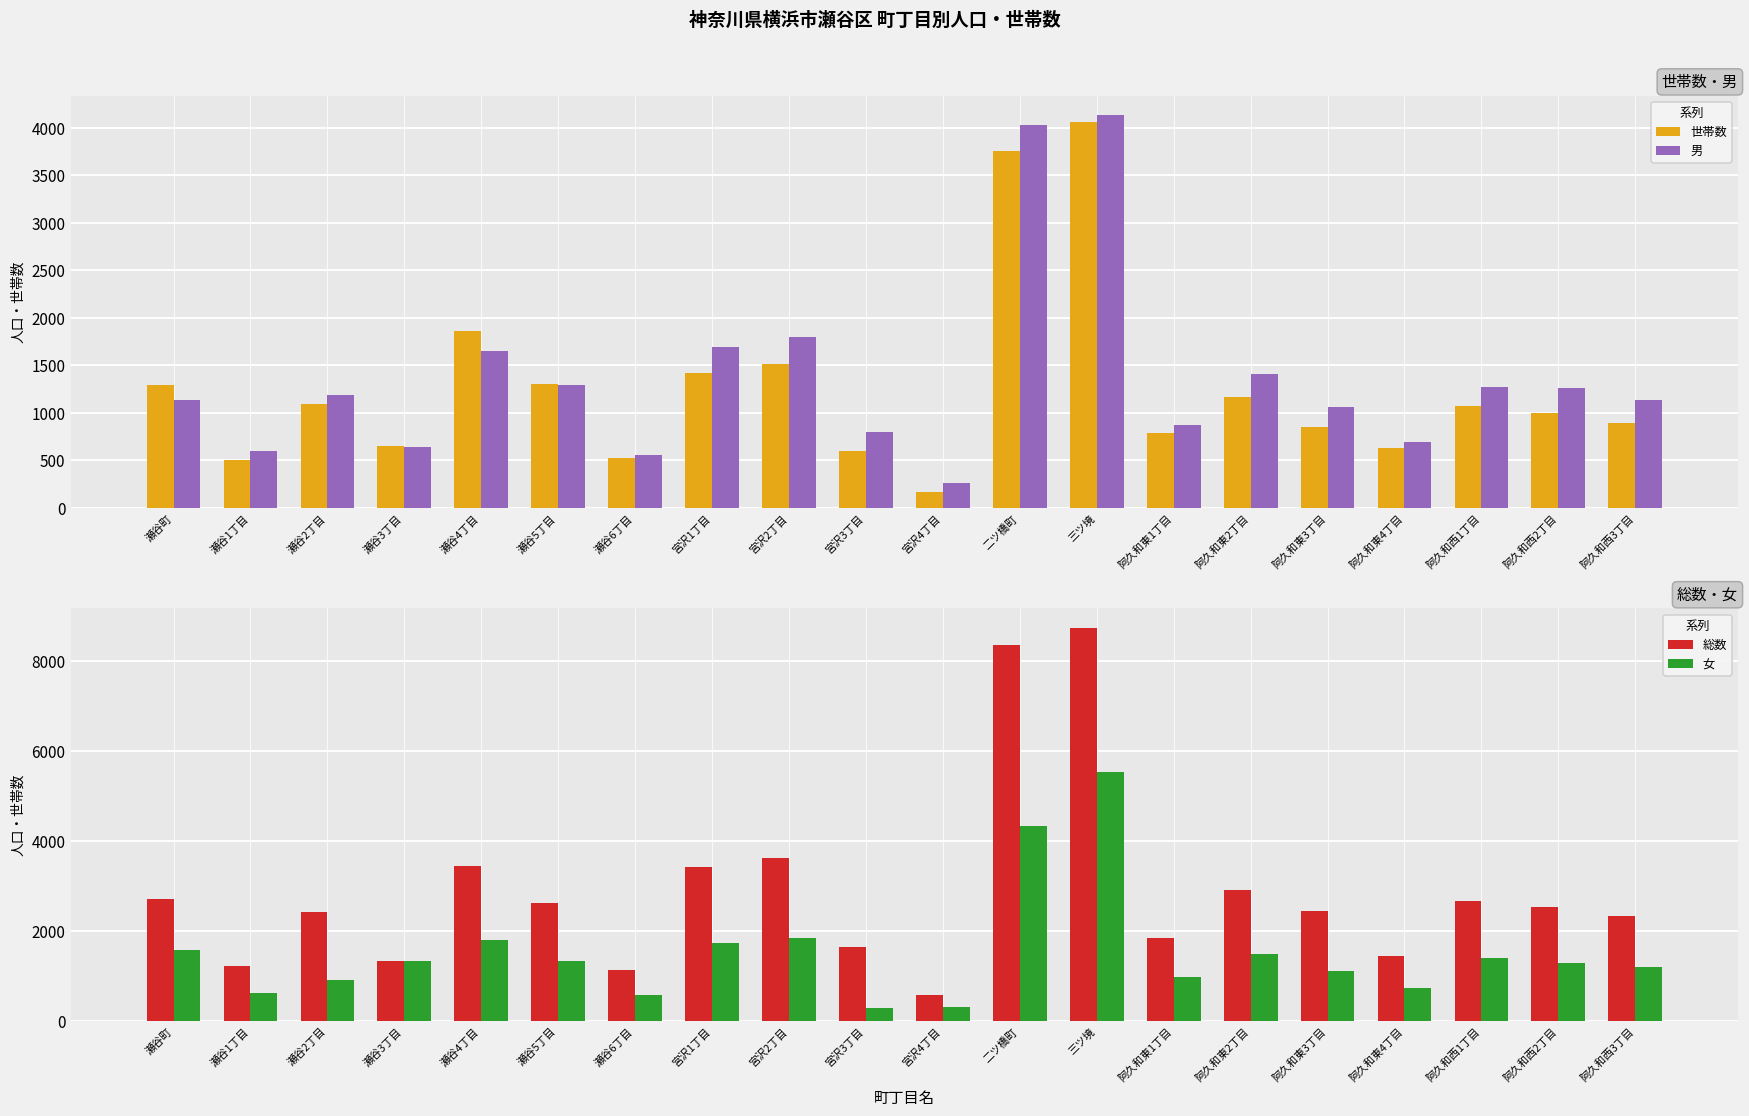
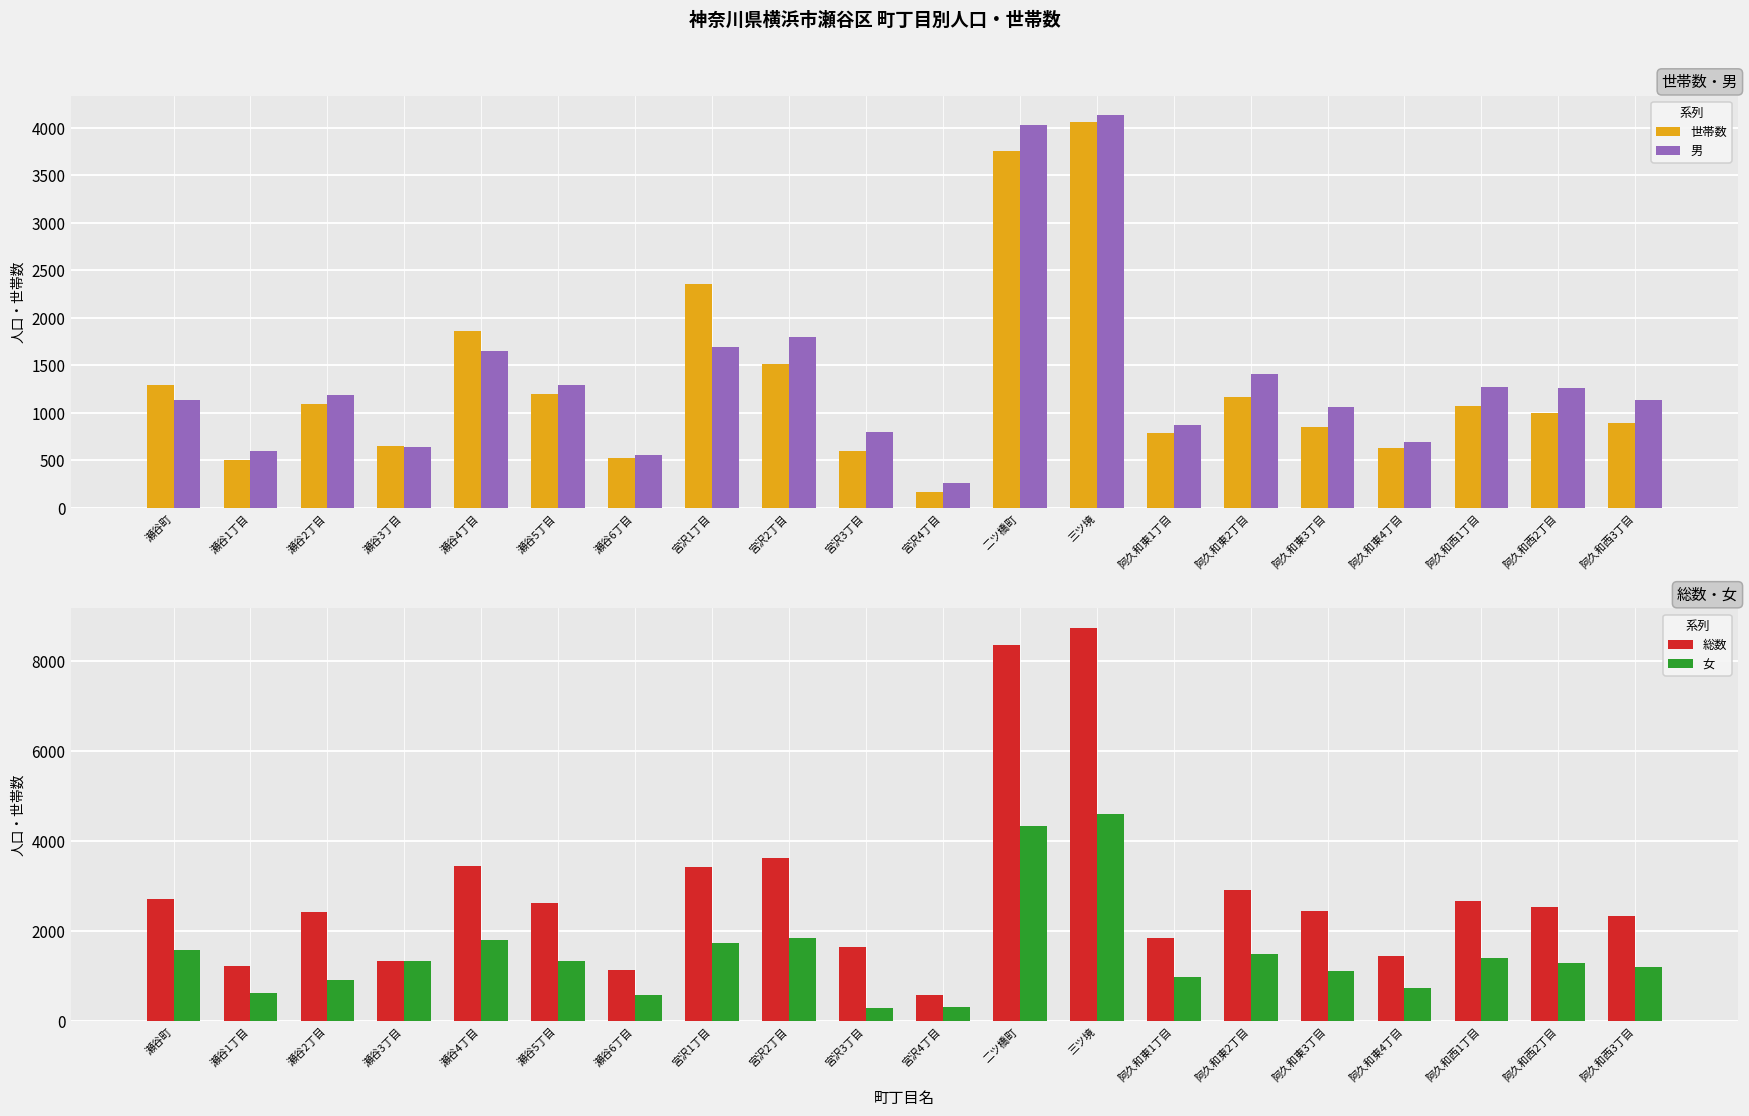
世帯数・男, 世帯数, 瀬谷5丁目: 1300 -> 1200
世帯数・男, 世帯数, 宮沢1丁目: 1400 -> 2400
総数・女, 女, 三ツ境: 5500 -> 4600
